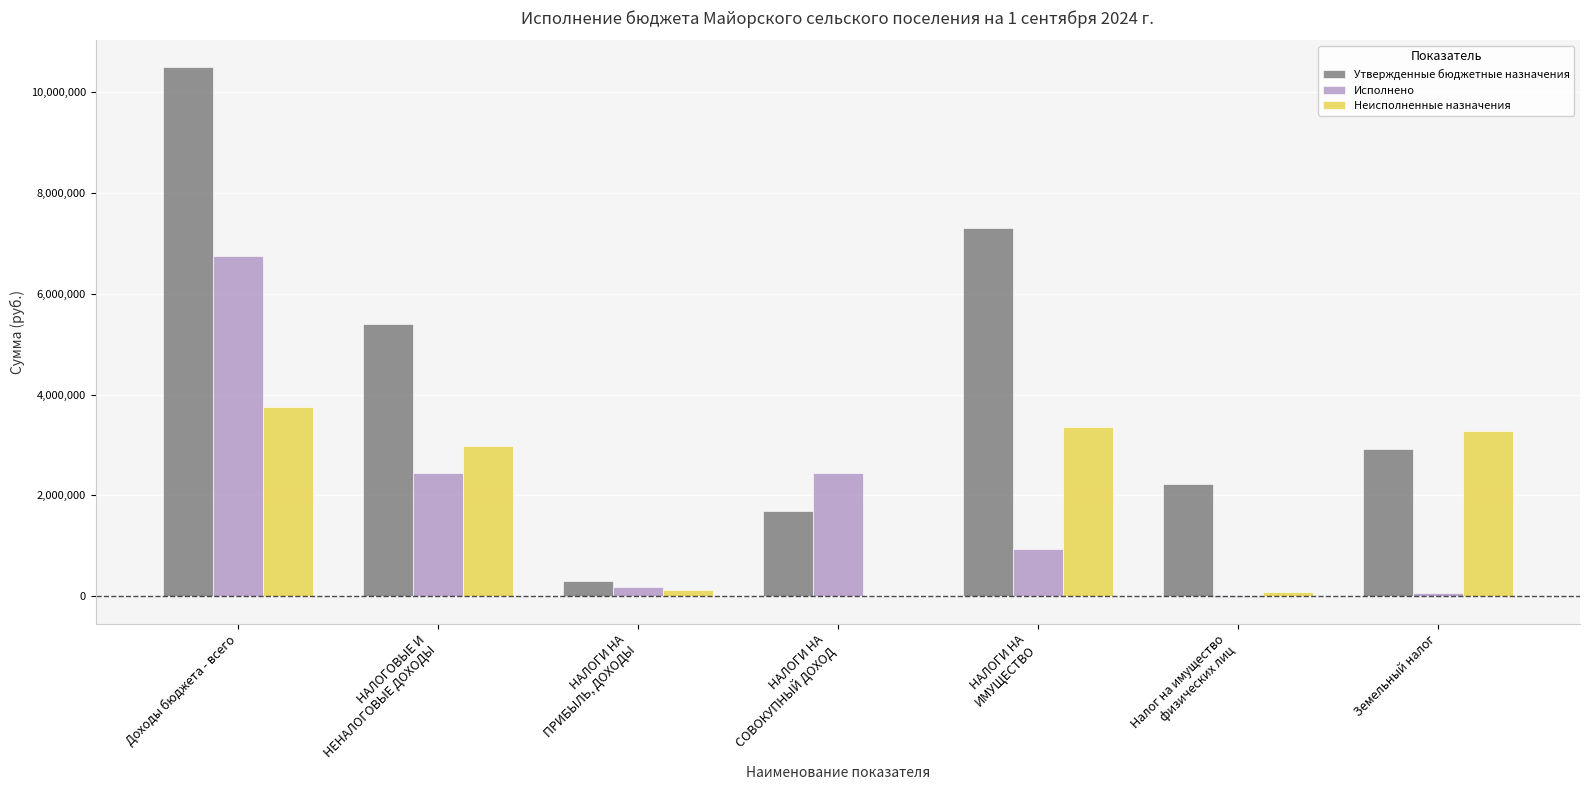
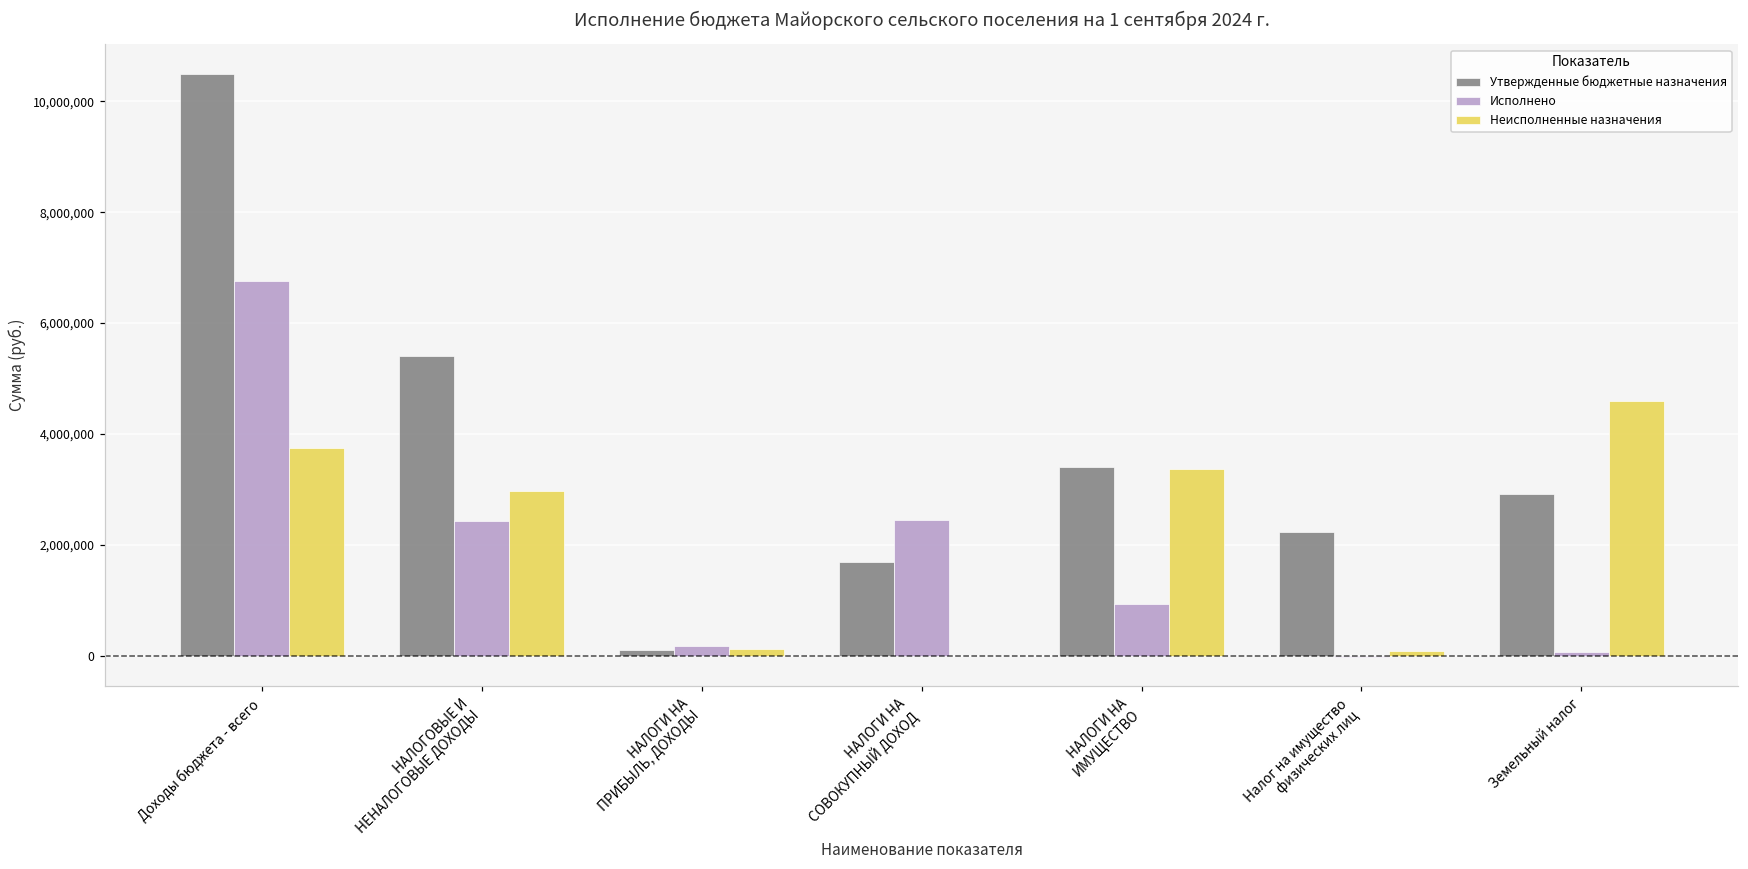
Утвержденные бюджетные назначения, НАЛОГИ НА ПРИБЫЛЬ, ДОХОДЫ: 300,000 -> 100,000
Утвержденные бюджетные назначения, НАЛОГИ НА ИМУЩЕСТВО: 7,300,000 -> 3,400,000
Неисполненные назначения, Земельный налог: 3,300,000 -> 4,600,000
